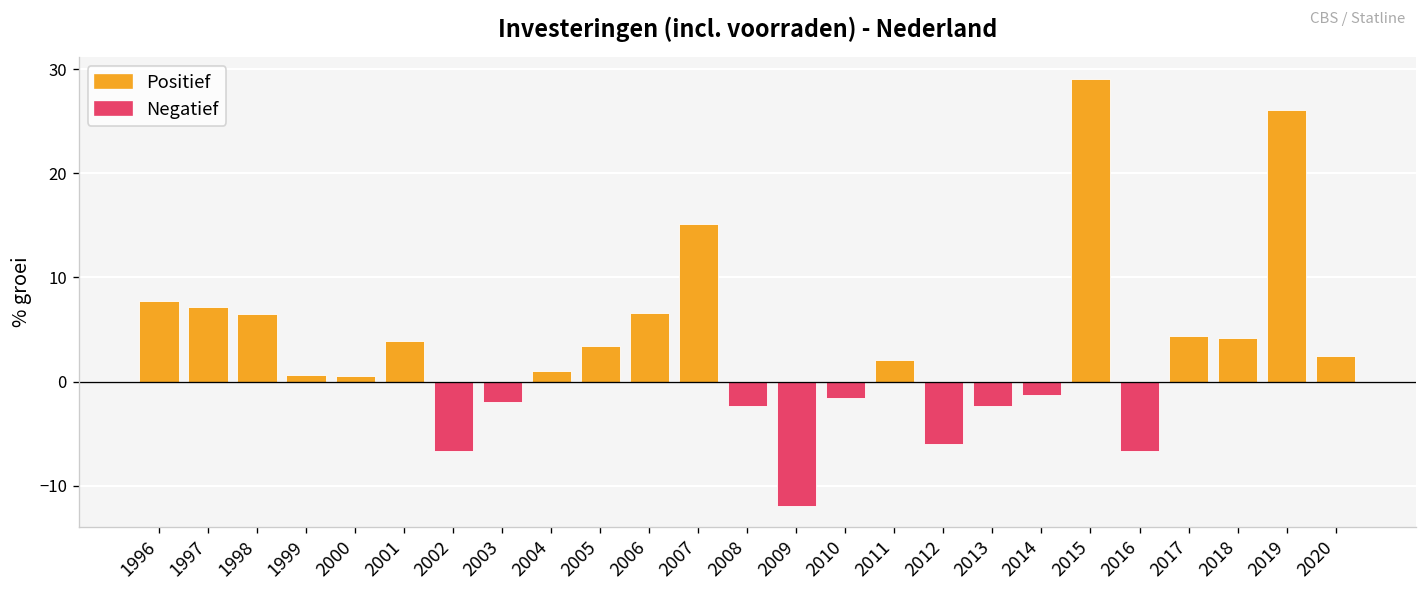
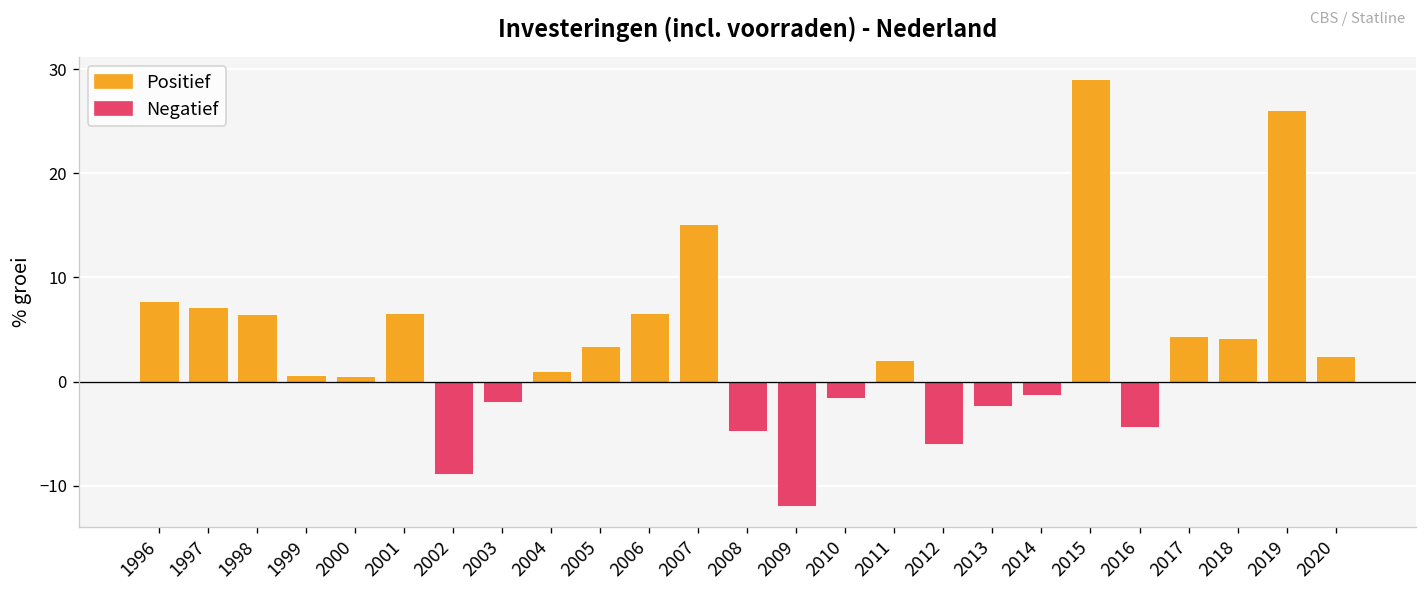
2001: 4 -> 7
2002: -7 -> -9
2008: -2 -> -5
2016: -7 -> -4
